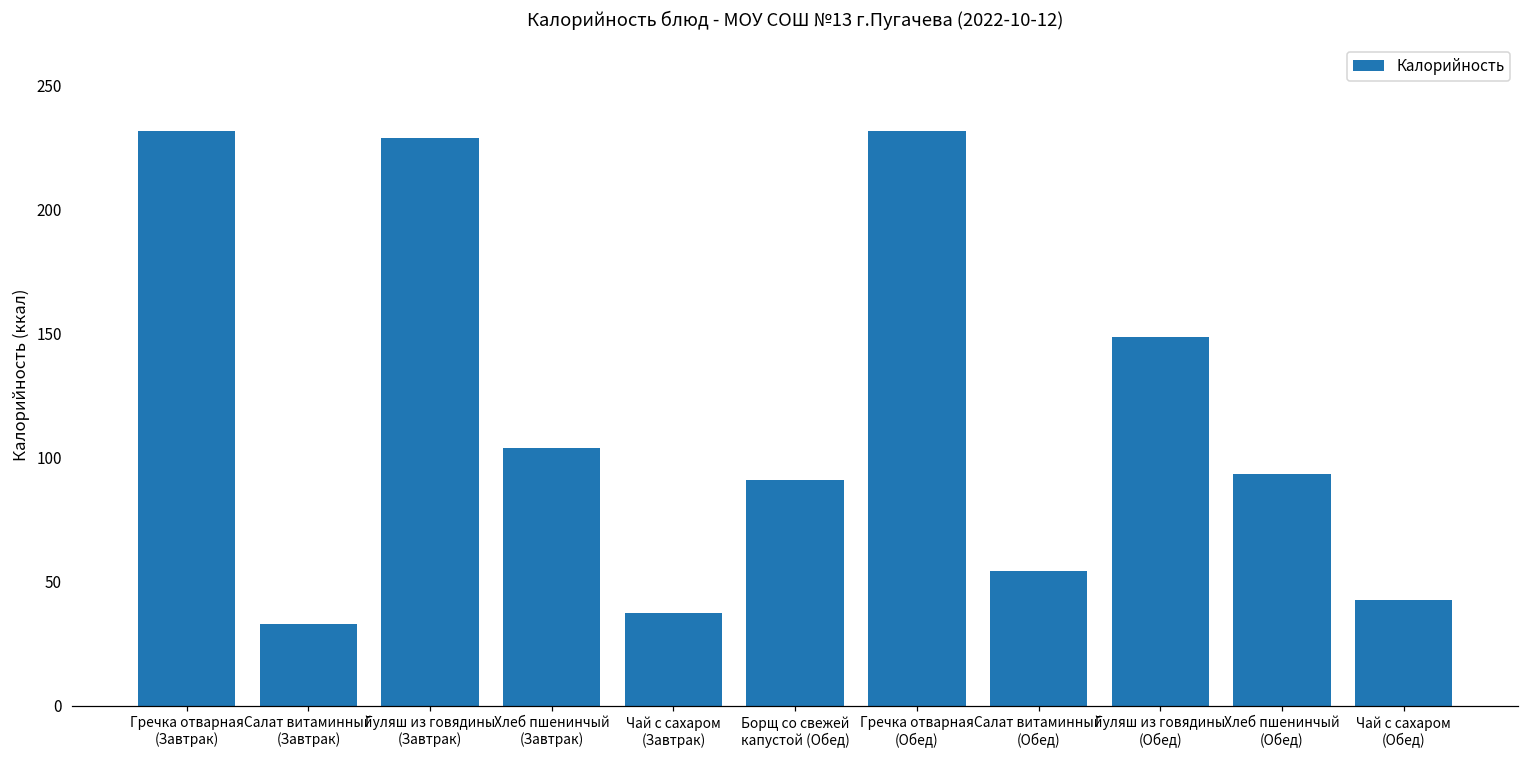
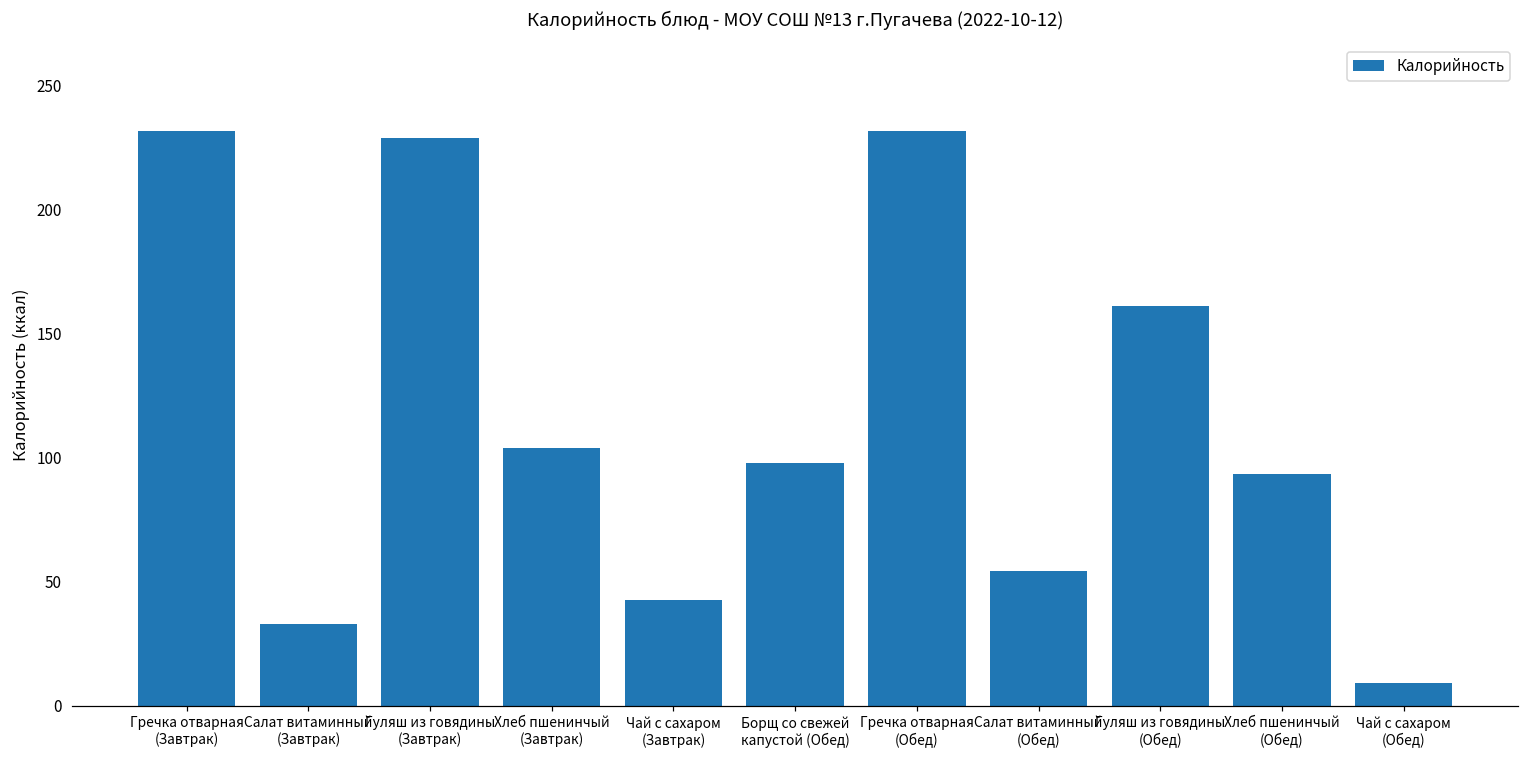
Чай с сахаром (Завтрак): 38 -> 43
Борщ со свежей капустой (Обед): 91 -> 98
Гуляш из говядины (Обед): 149 -> 161
Чай с сахаром (Обед): 43 -> 9
